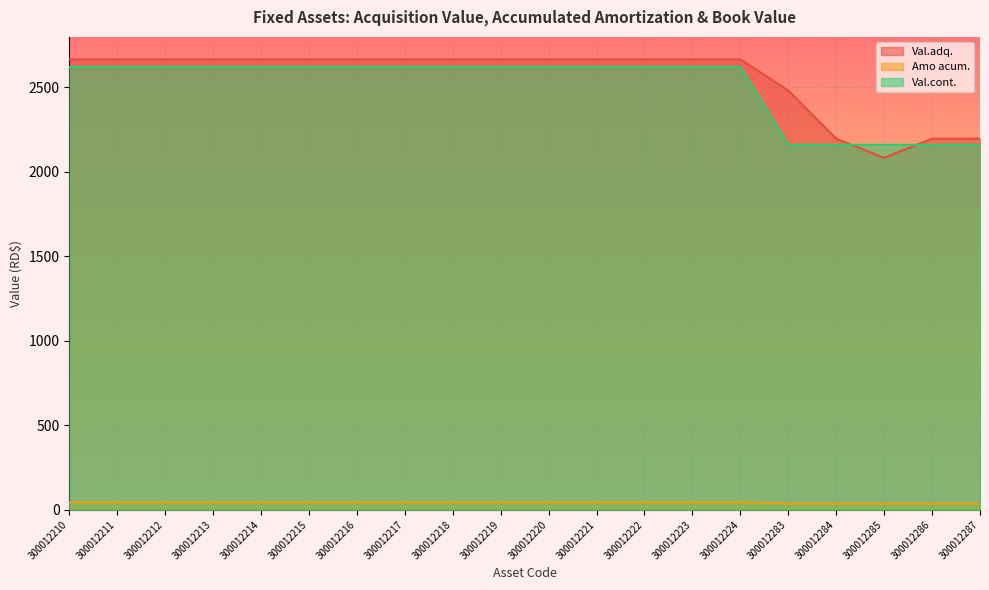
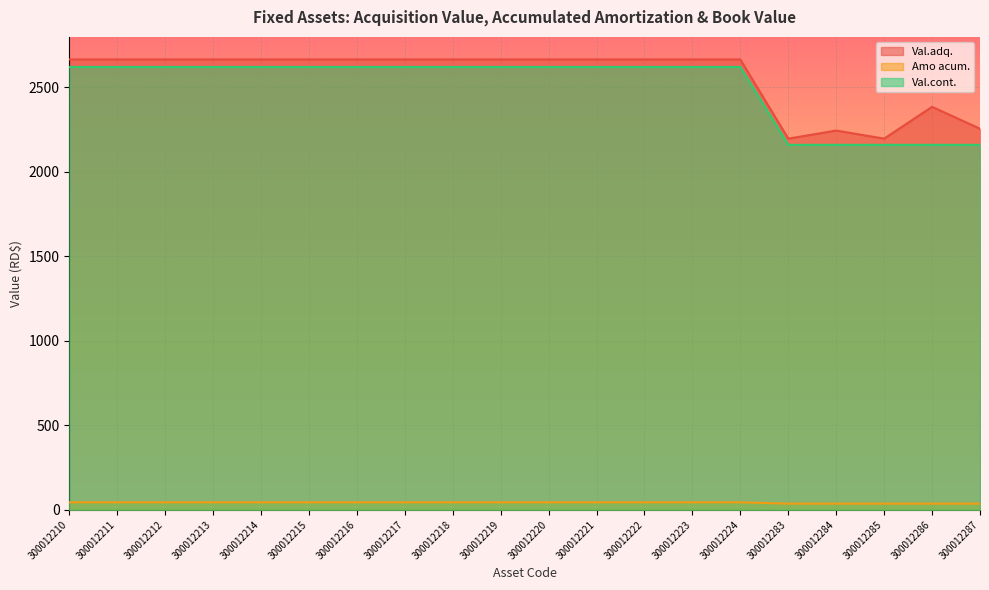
Val.adq., 300012283: 2480 -> 2190
Val.adq., 300012284: 2190 -> 2240
Val.adq., 300012285: 2080 -> 2190
Val.adq., 300012286: 2190 -> 2380
Val.adq., 300012287: 2190 -> 2250
